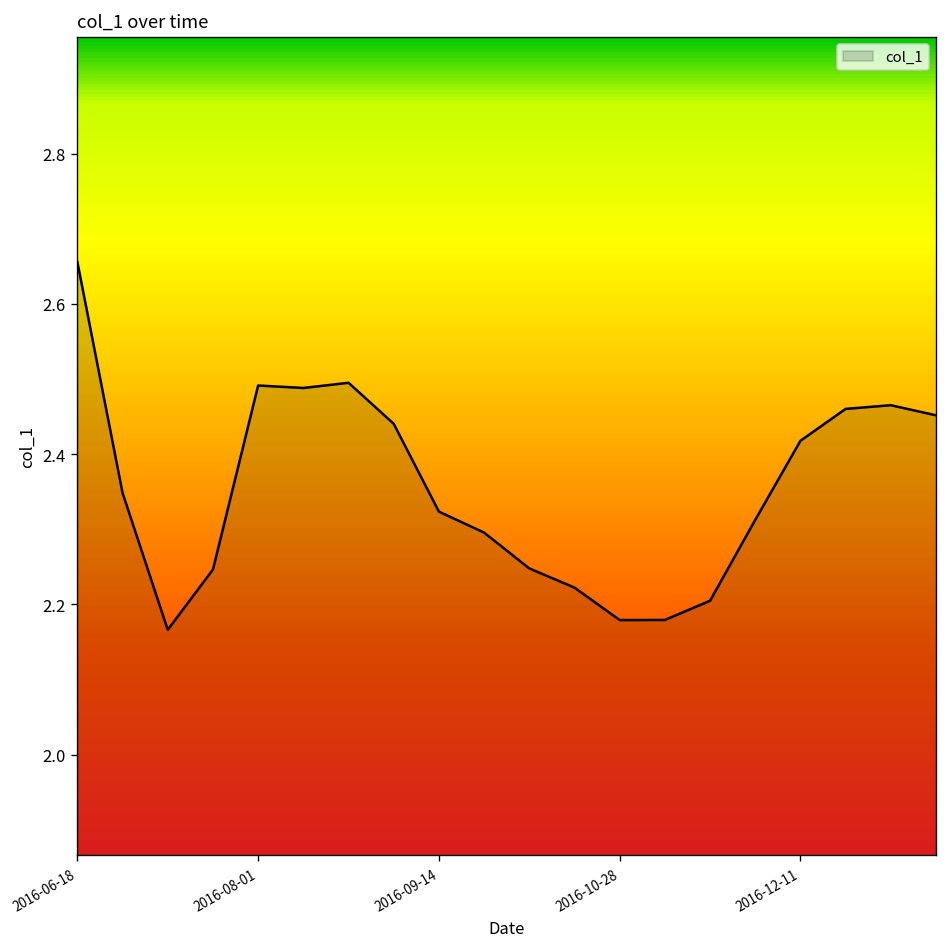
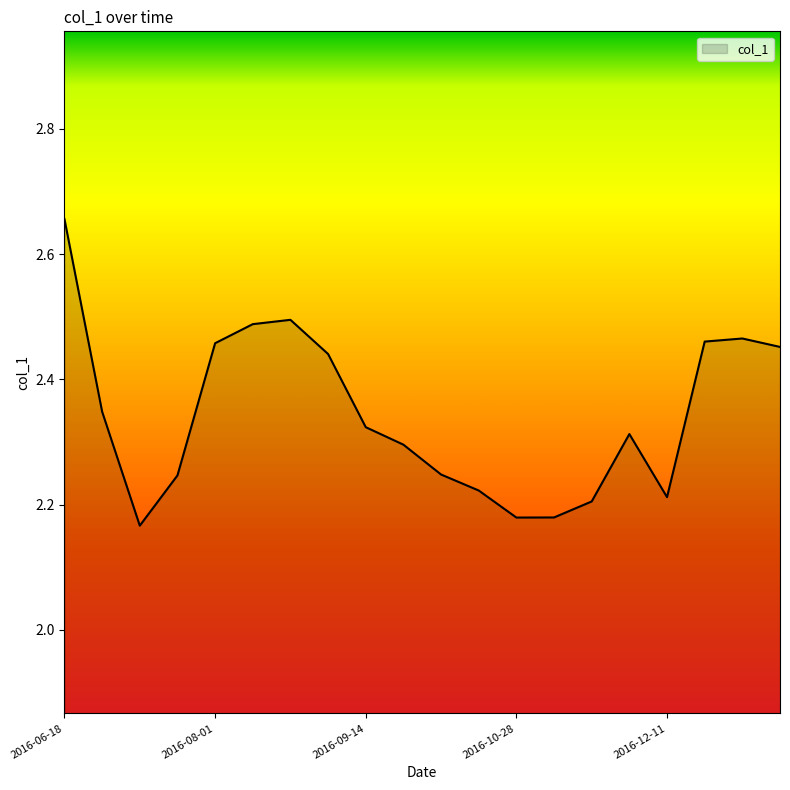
2016-08-01: 2.49 -> 2.46
2016-12-11: 2.42 -> 2.21
